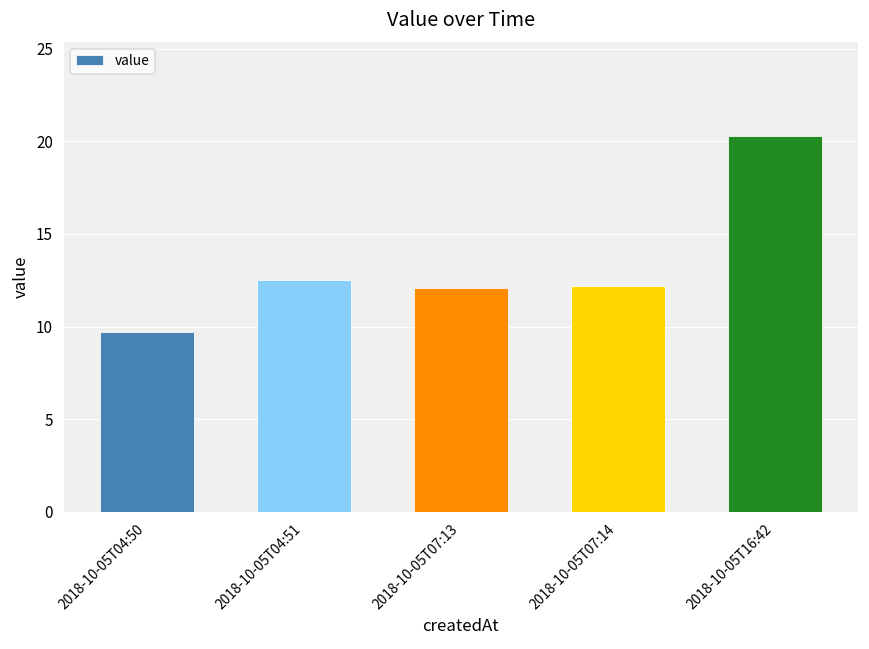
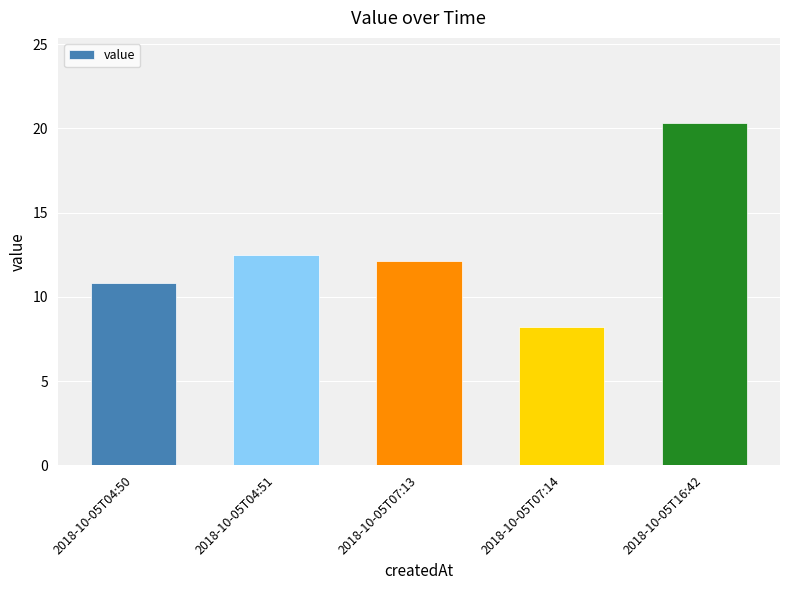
2018-10-05T04:50: 9.7 -> 10.8
2018-10-05T07:14: 12.2 -> 8.2
